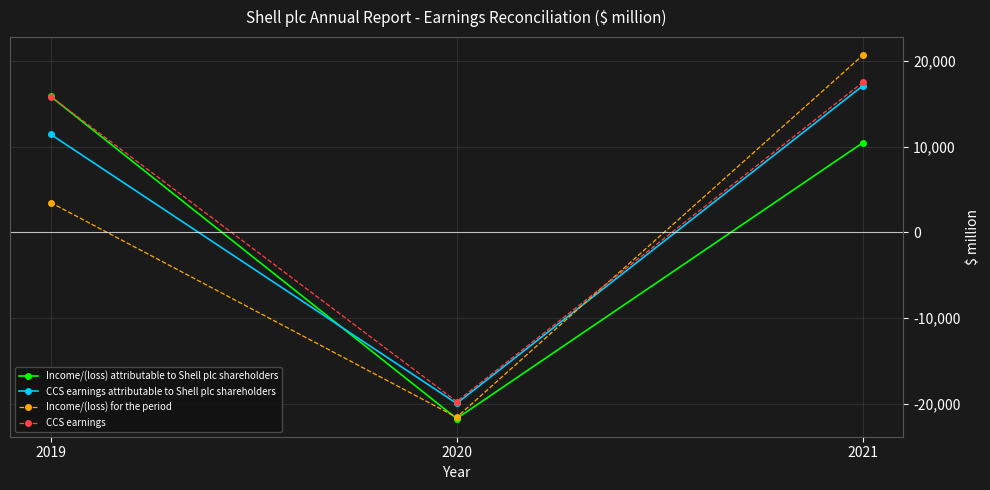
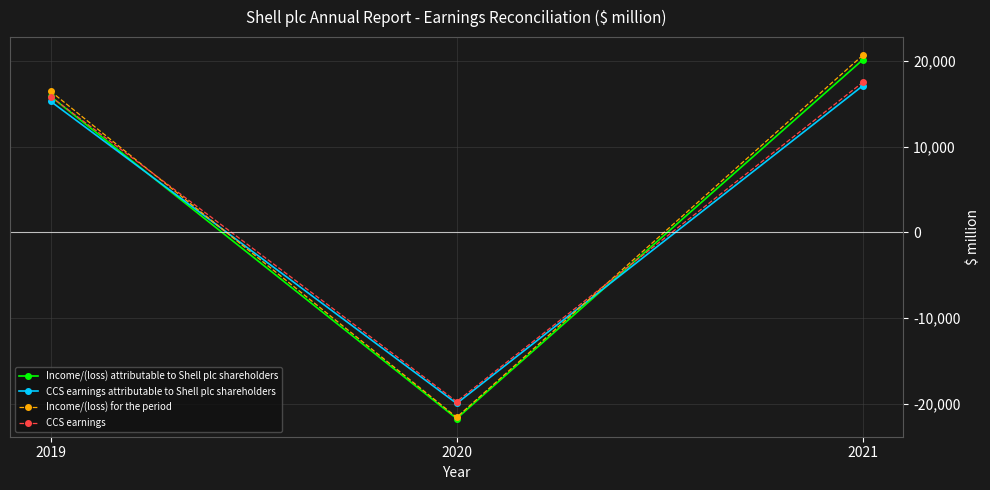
CCS earnings attributable to Shell plc shareholders, 2019: 11,000 -> 15,000
Income/(loss) for the period, 2019: 3,000 -> 16,000
Income/(loss) attributable to Shell plc shareholders, 2021: 10,000 -> 20,000
